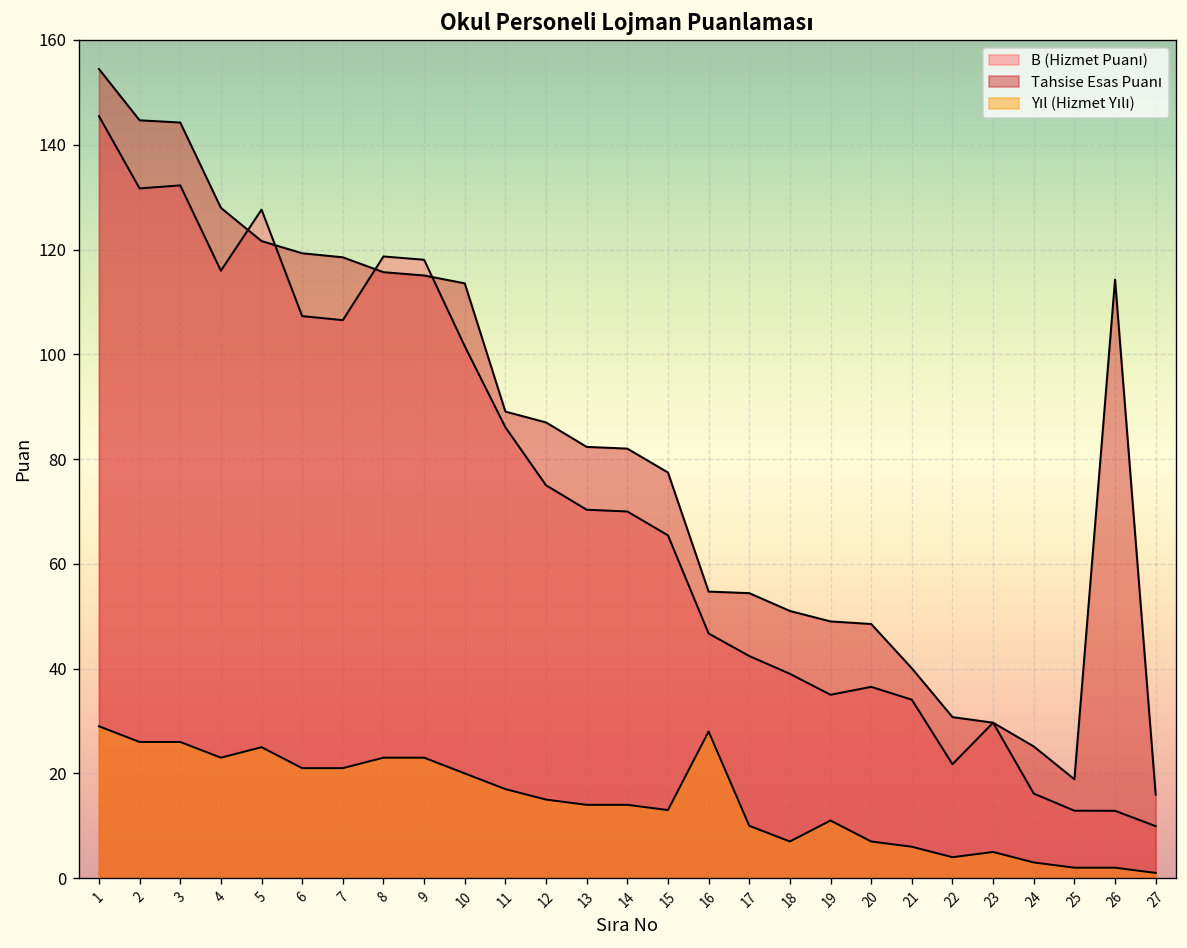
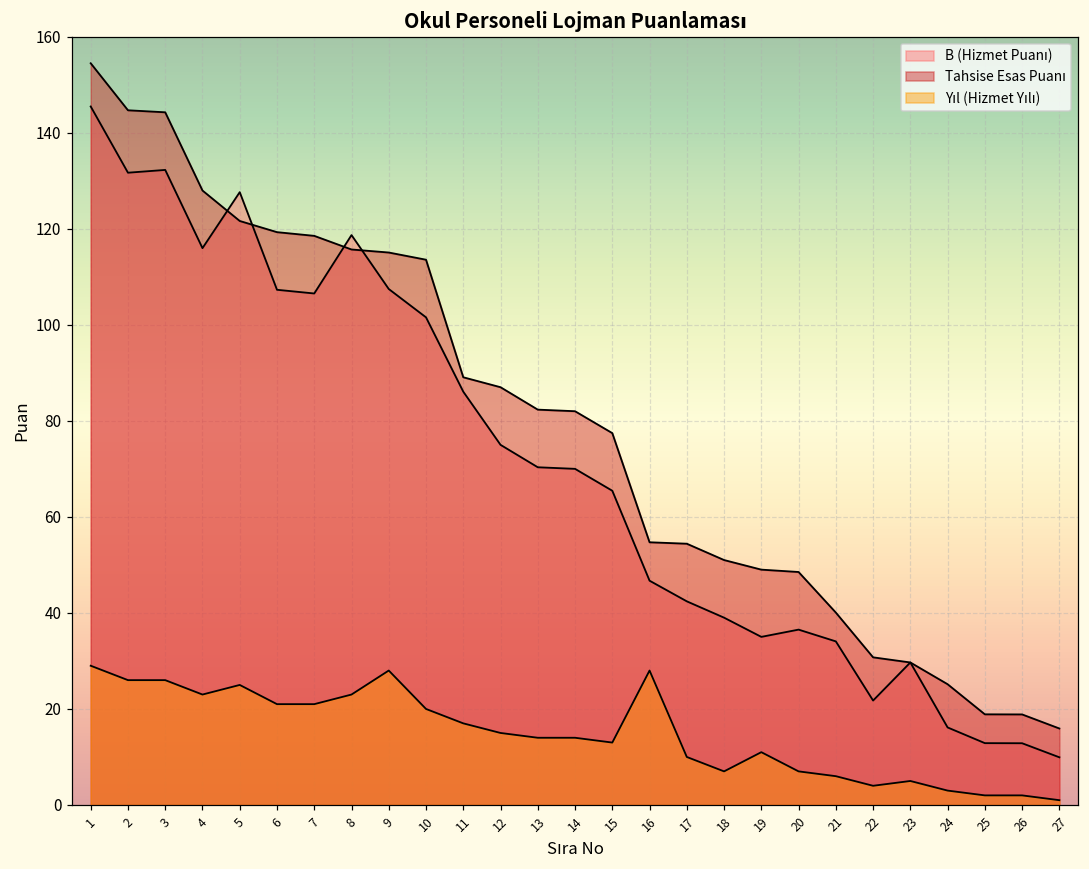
B (Hizmet Puanı), 9: 118 -> 107
Yıl (Hizmet Yılı), 9: 23 -> 28
Tahsise Esas Puanı, 26: 114 -> 19
